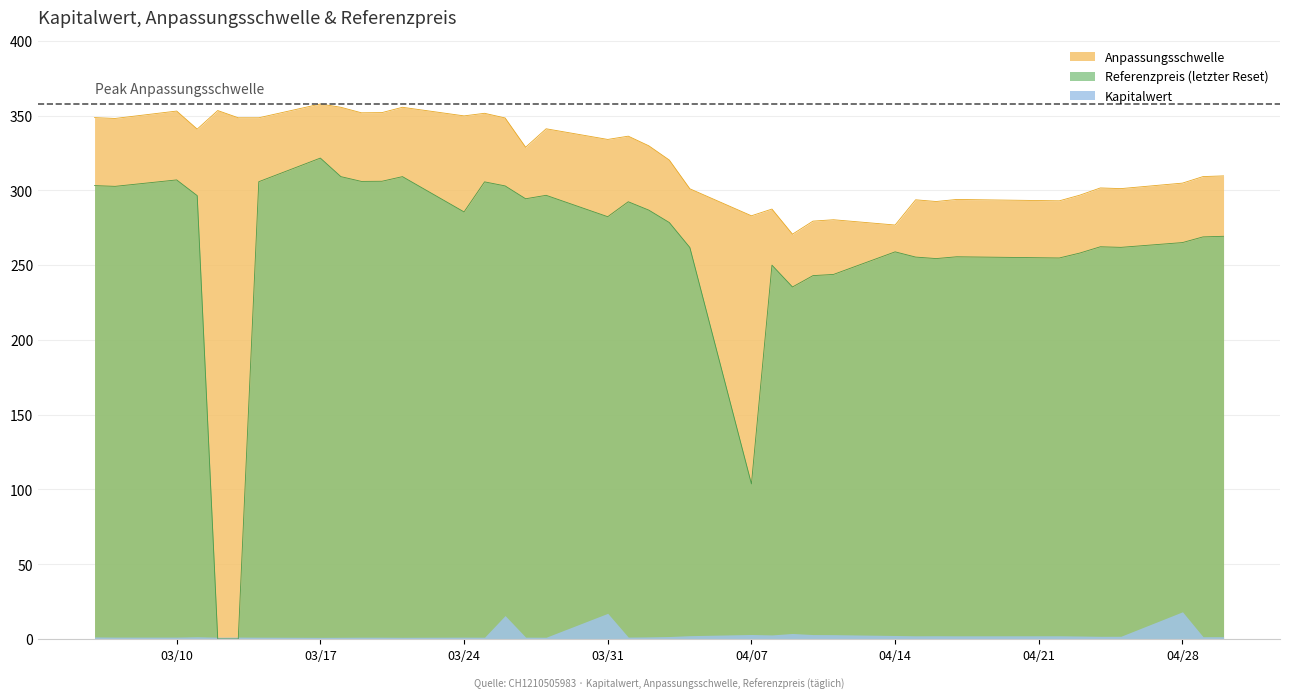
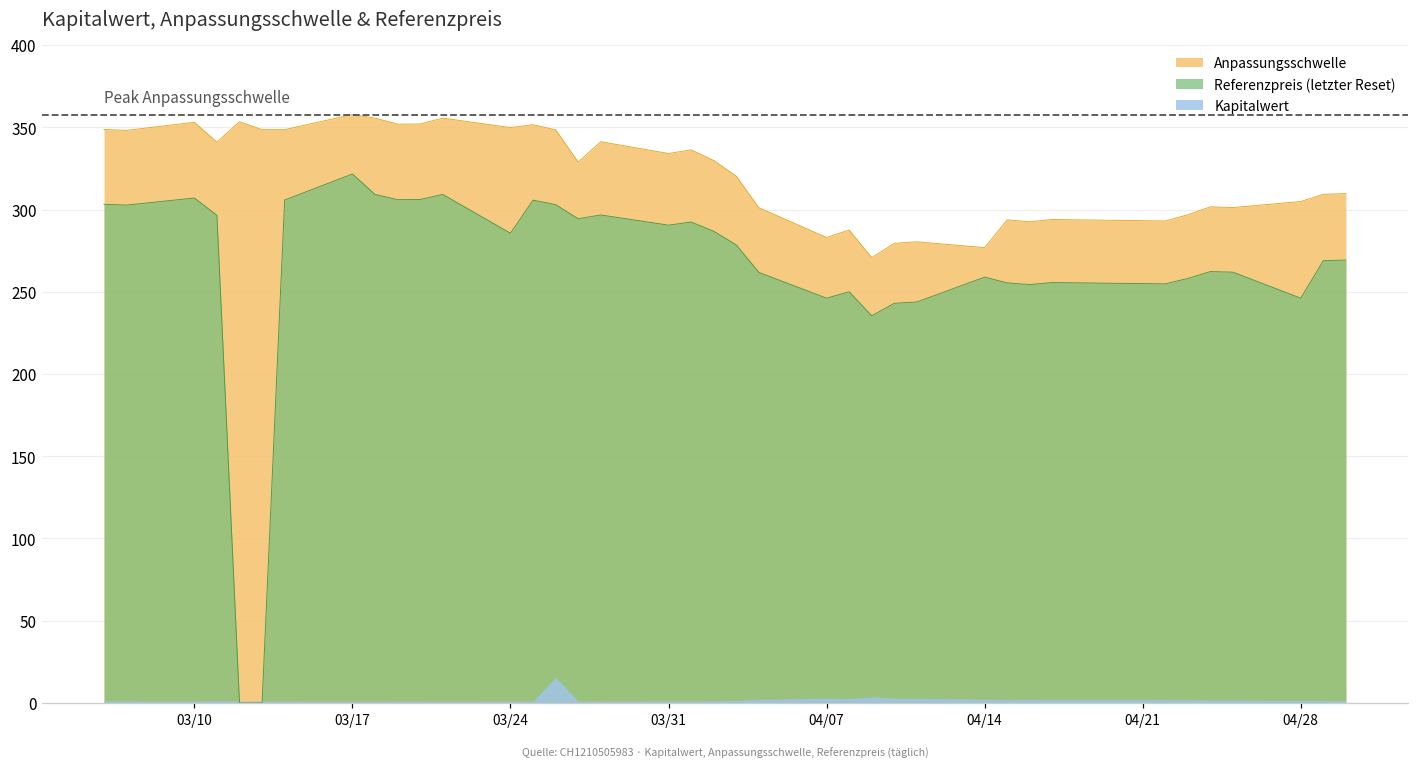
Referenzpreis (letzter Reset), 03/31: 282 -> 291
Kapitalwert, 03/31: 17 -> 1
Referenzpreis (letzter Reset), 04/07: 104 -> 246
Referenzpreis (letzter Reset), 04/28: 265 -> 246
Kapitalwert, 04/28: 18 -> 2
